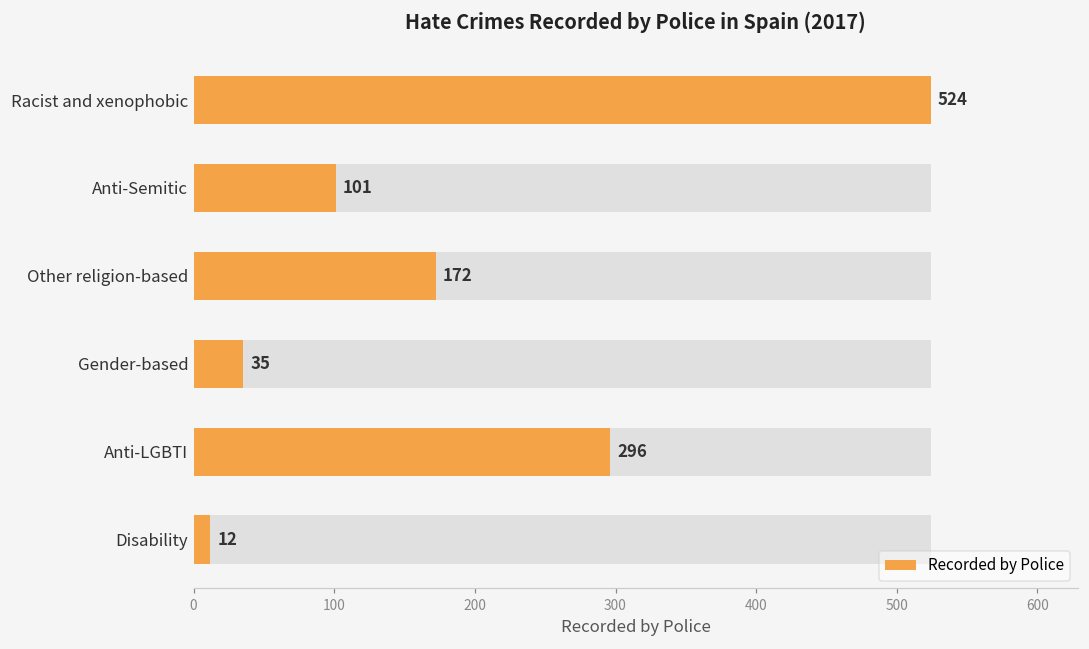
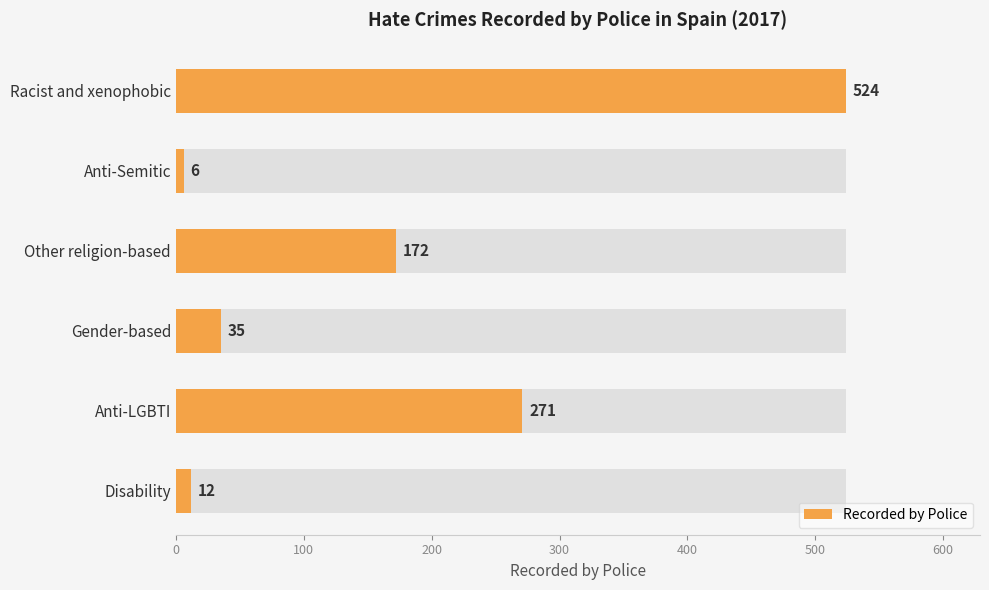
Recorded by Police, Anti-Semitic: 101 -> 6
Recorded by Police, Anti-LGBTI: 296 -> 271
